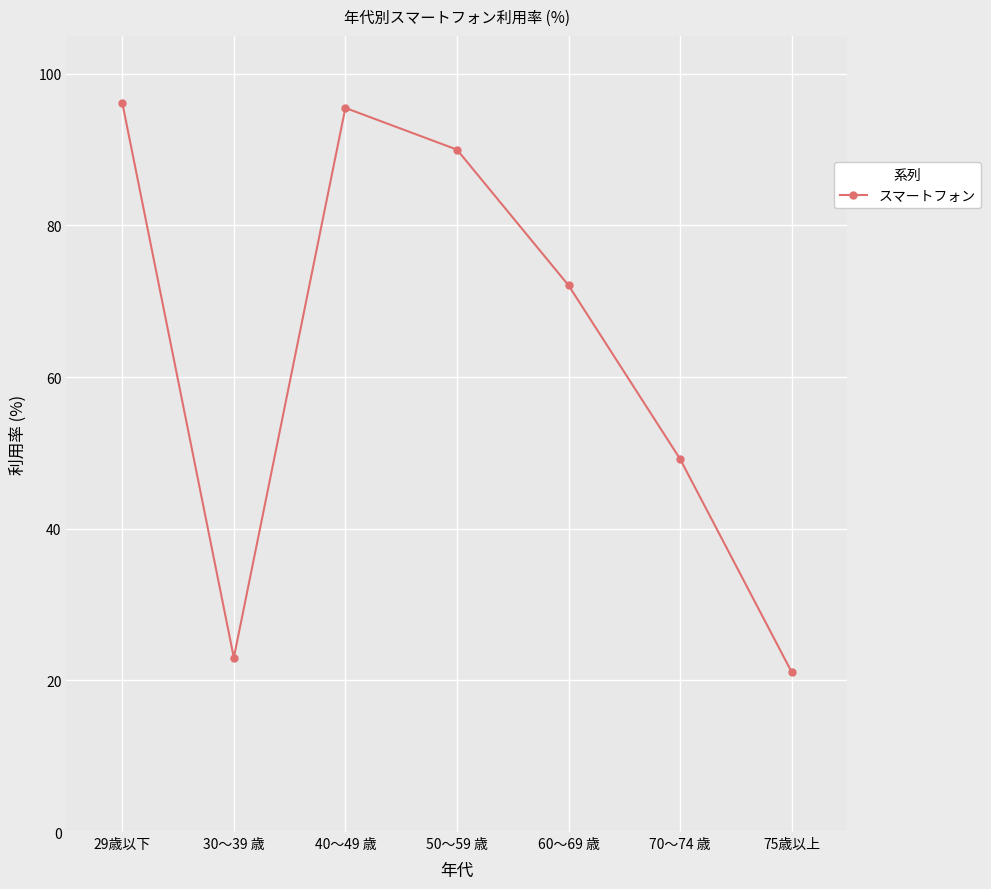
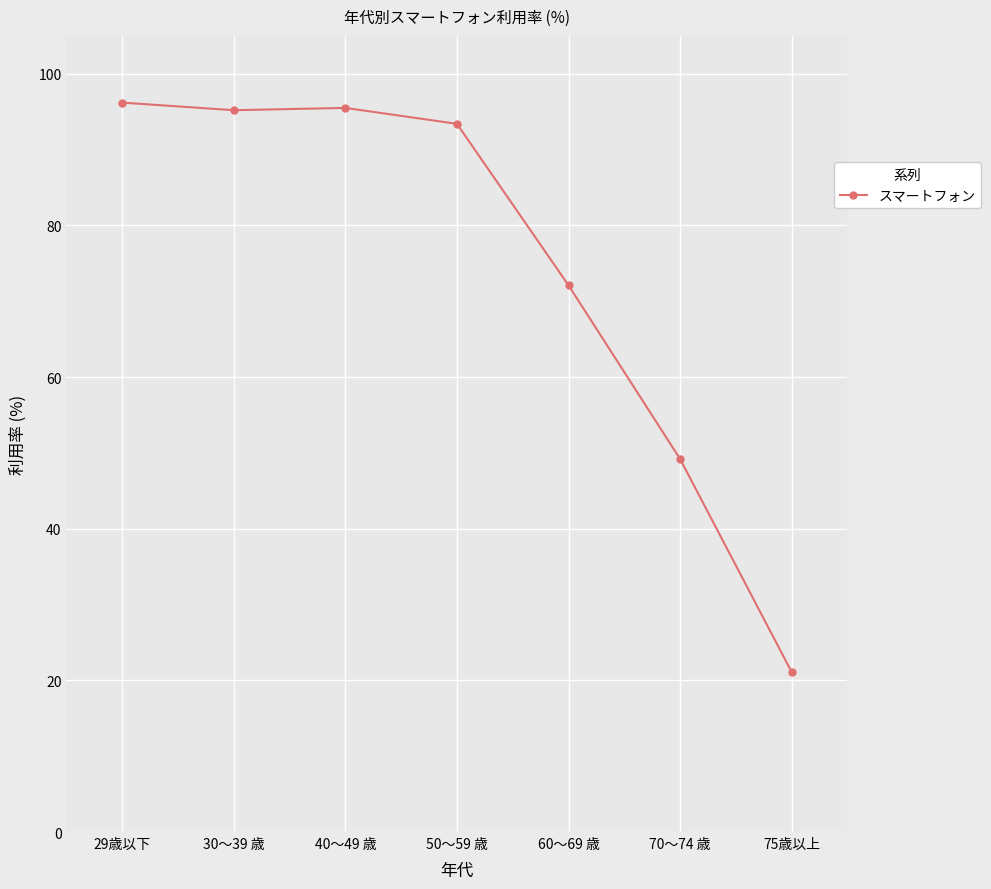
30～39 歳: 23 -> 95
50～59 歳: 90 -> 93
